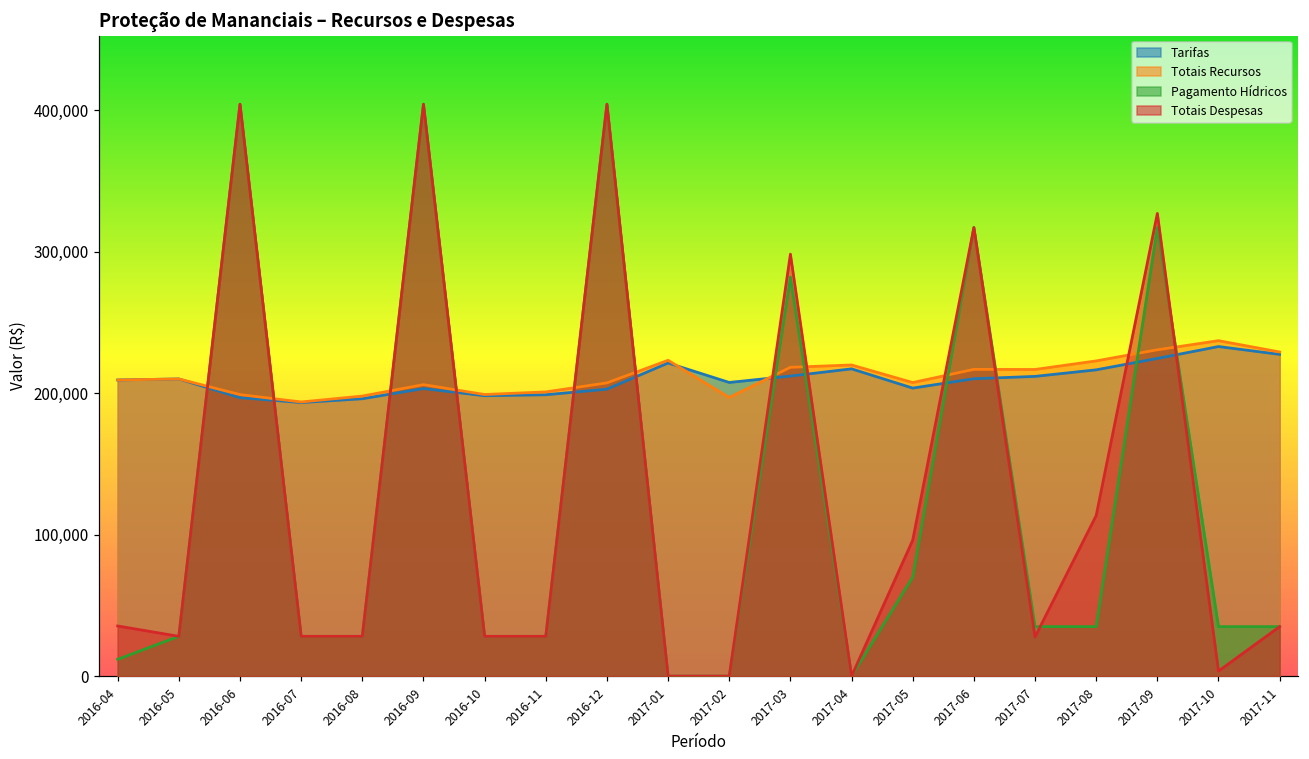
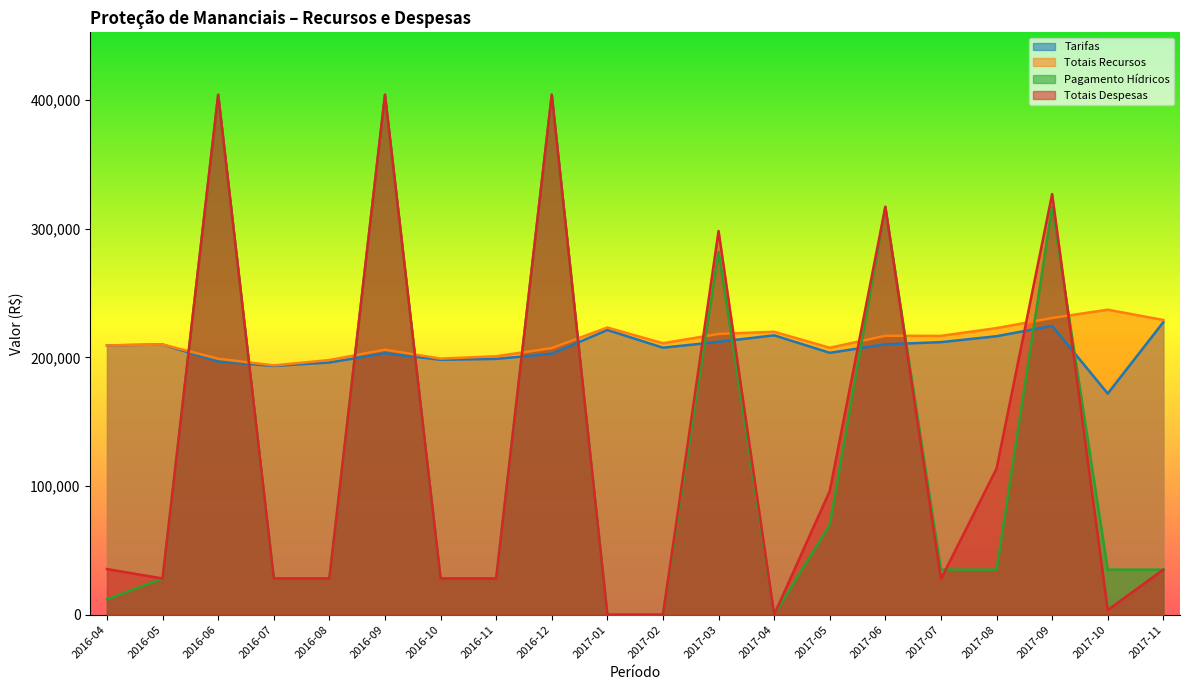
Totais Recursos, 2017-02: 197,000 -> 211,000
Tarifas, 2017-10: 233,000 -> 172,000
